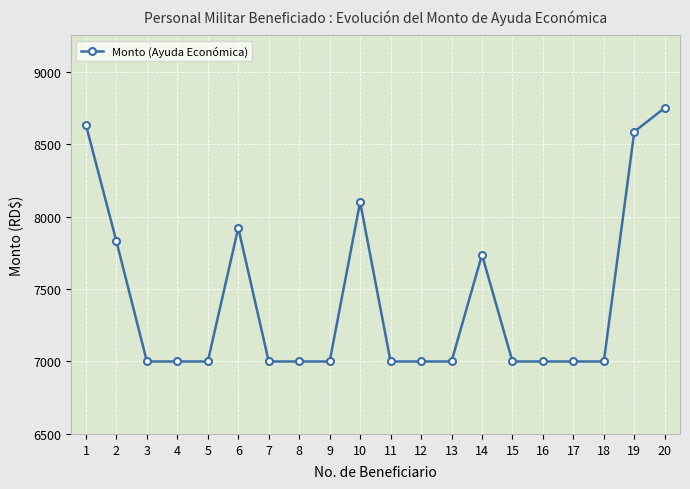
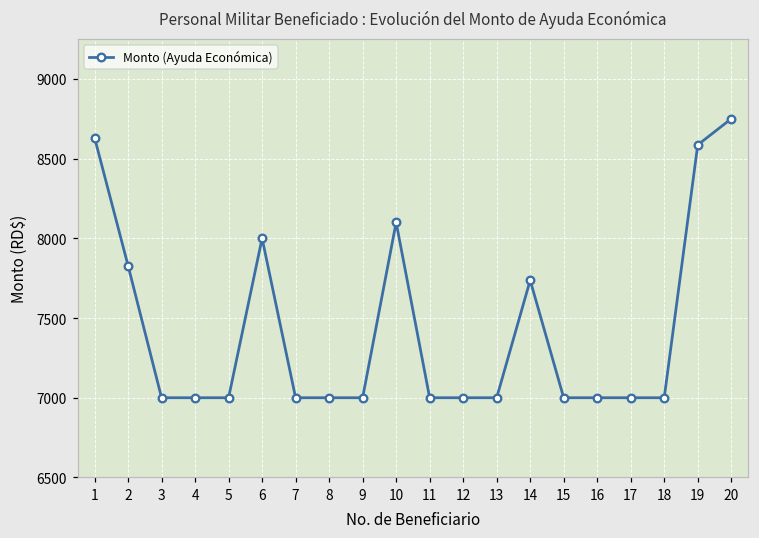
6: 7920 -> 8000
